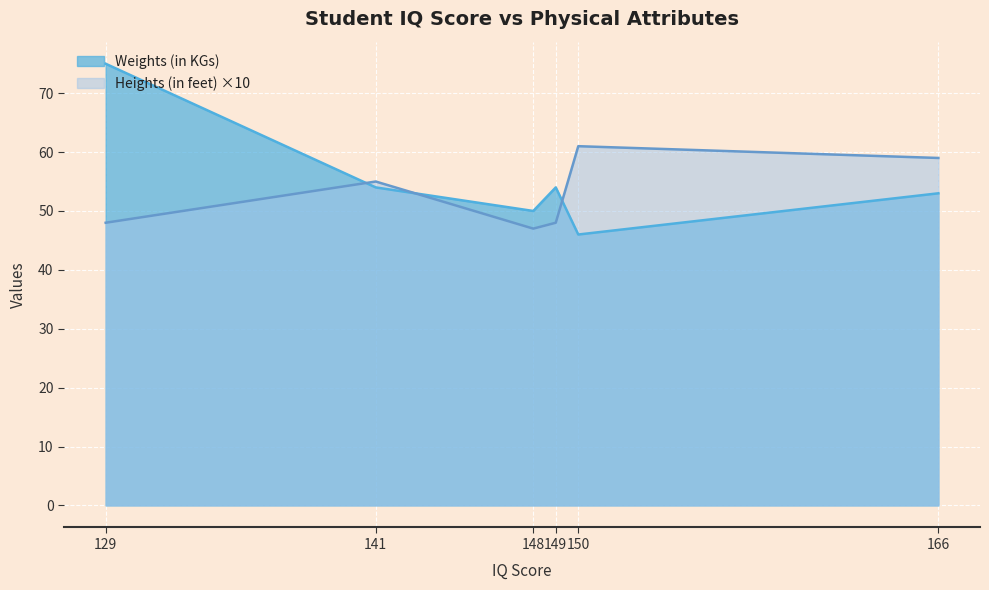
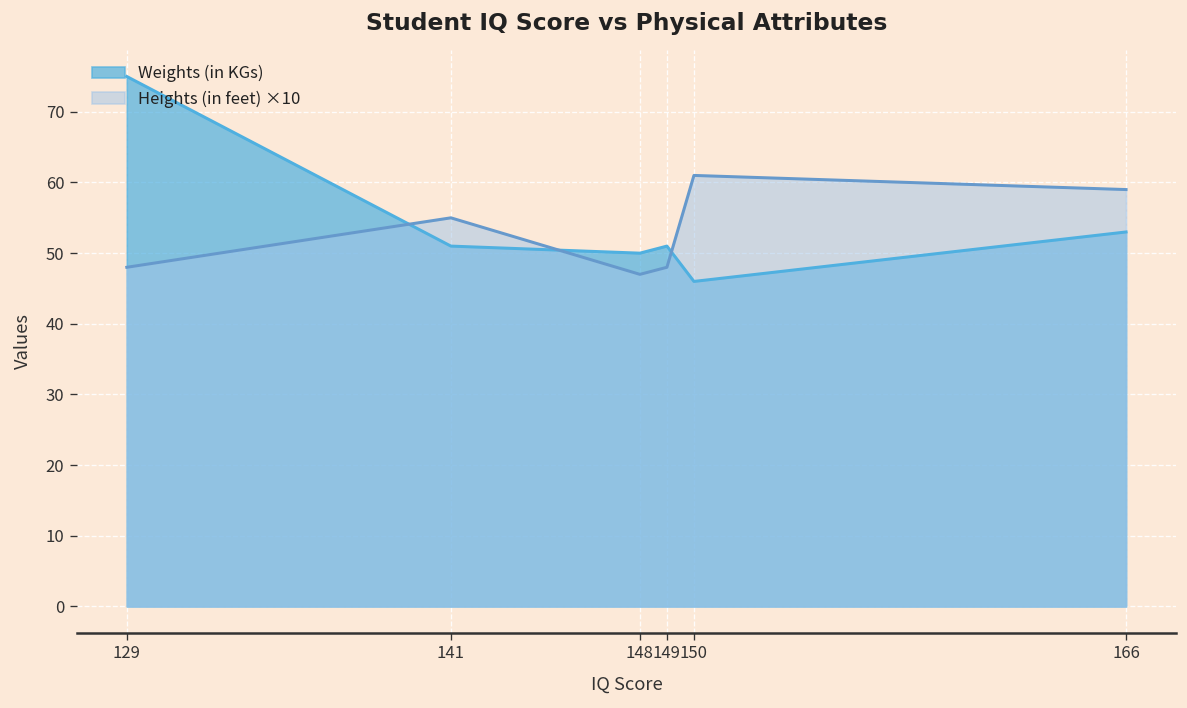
Weights (in KGs), 141: 54 -> 51
Weights (in KGs), 149: 54 -> 51
